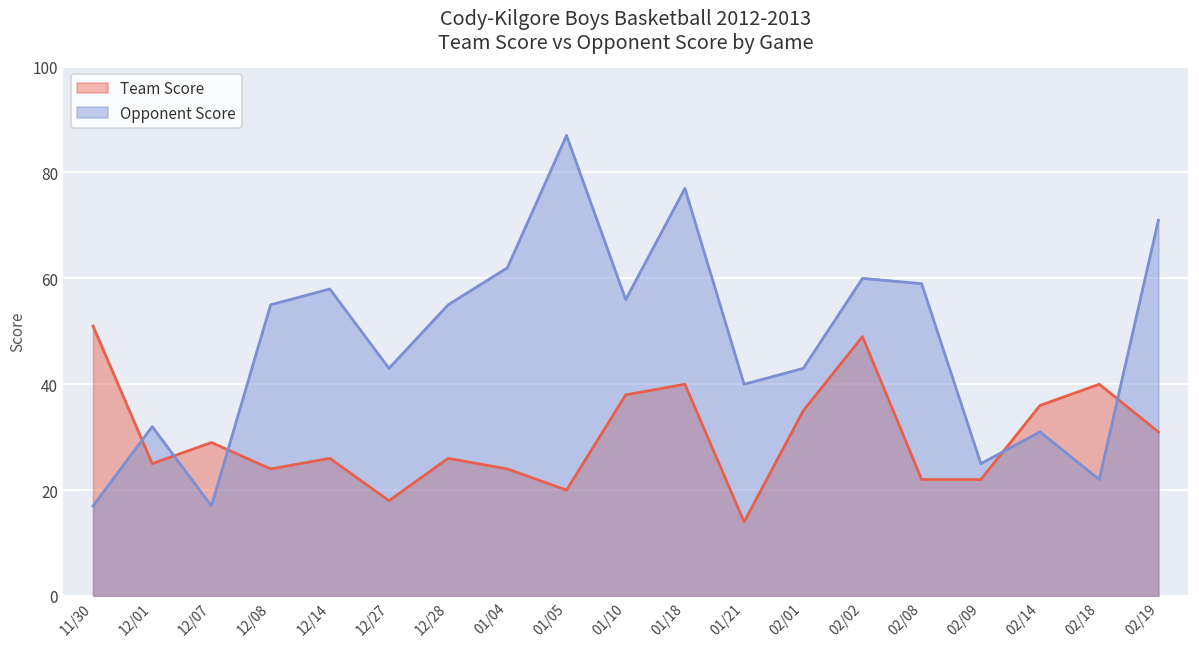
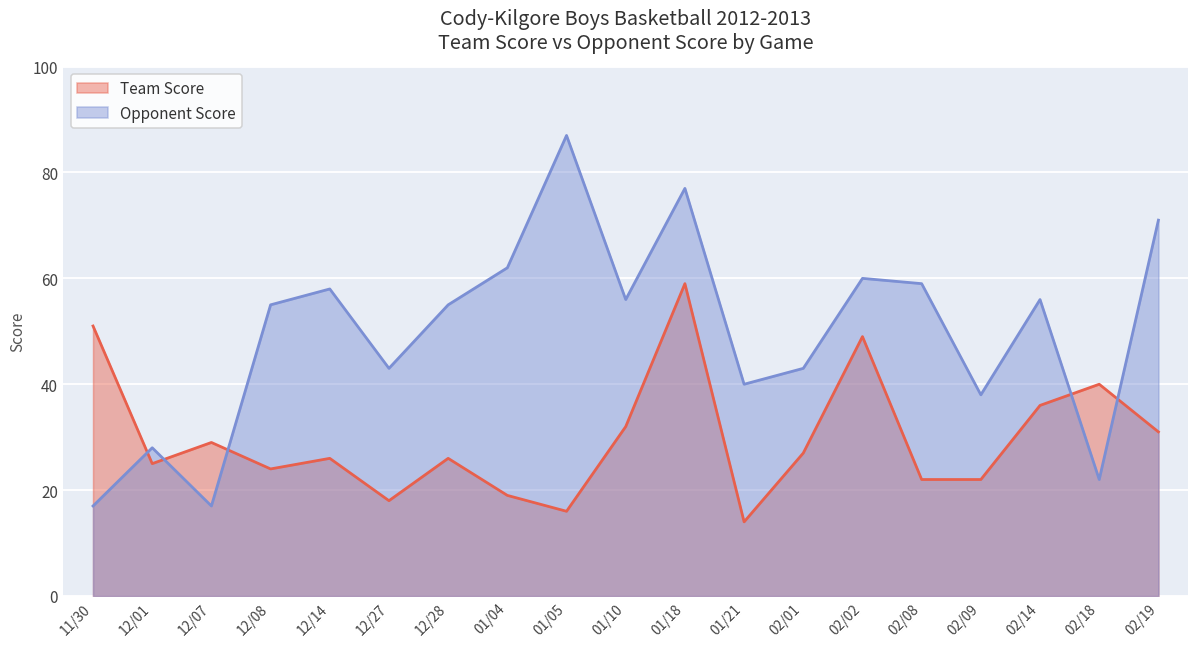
Opponent Score, 12/01: 32 -> 28
Team Score, 01/04: 24 -> 19
Team Score, 01/05: 20 -> 16
Team Score, 01/10: 38 -> 32
Team Score, 01/18: 40 -> 59
Team Score, 02/01: 35 -> 27
Opponent Score, 02/09: 25 -> 38
Opponent Score, 02/14: 31 -> 56
